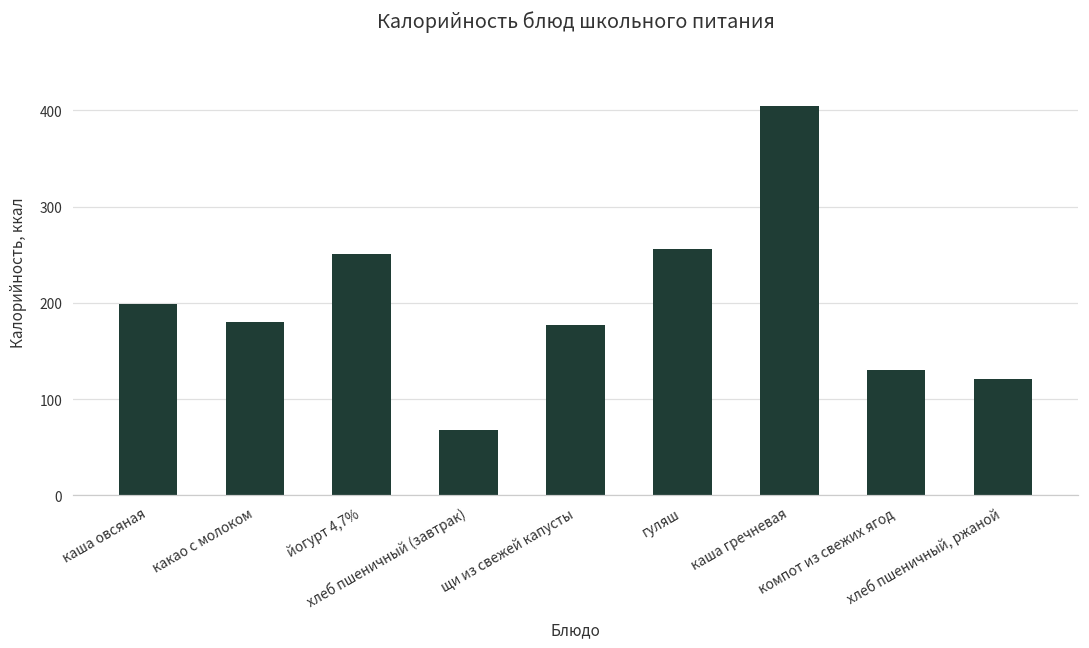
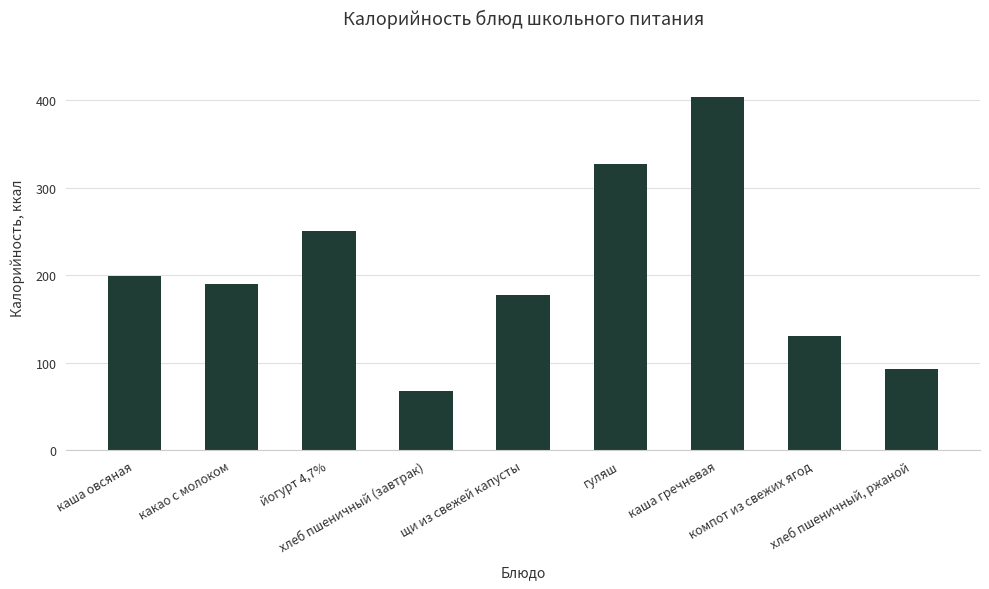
какао с молоком: 180 -> 190
гуляш: 260 -> 330
хлеб пшеничный, ржаной: 120 -> 90
